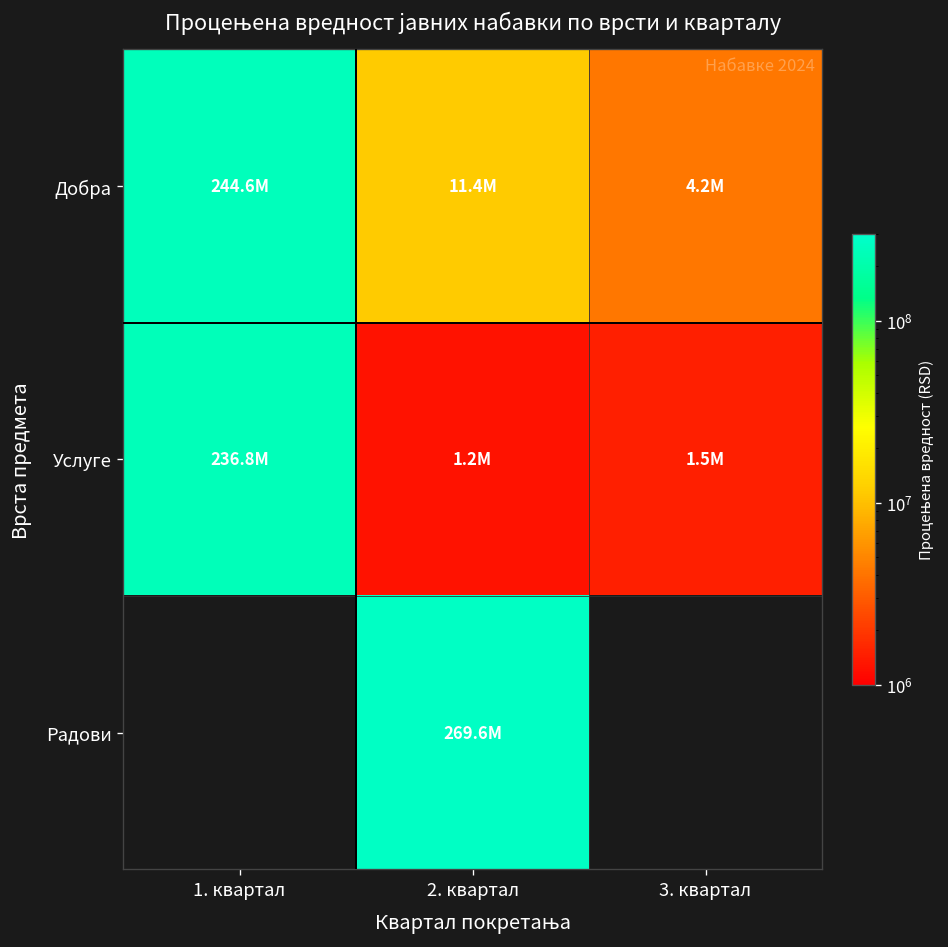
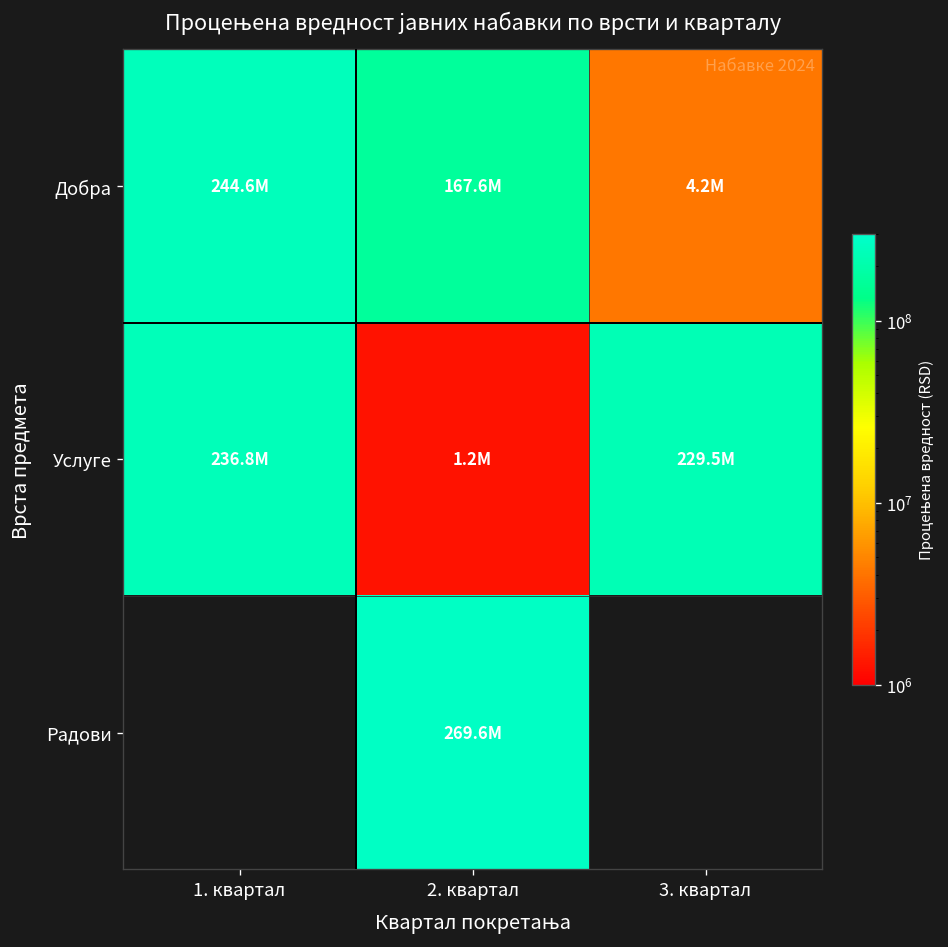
Добра, 2. квартал: 11.4M -> 167.6M
Услуге, 3. квартал: 1.5M -> 229.5M
